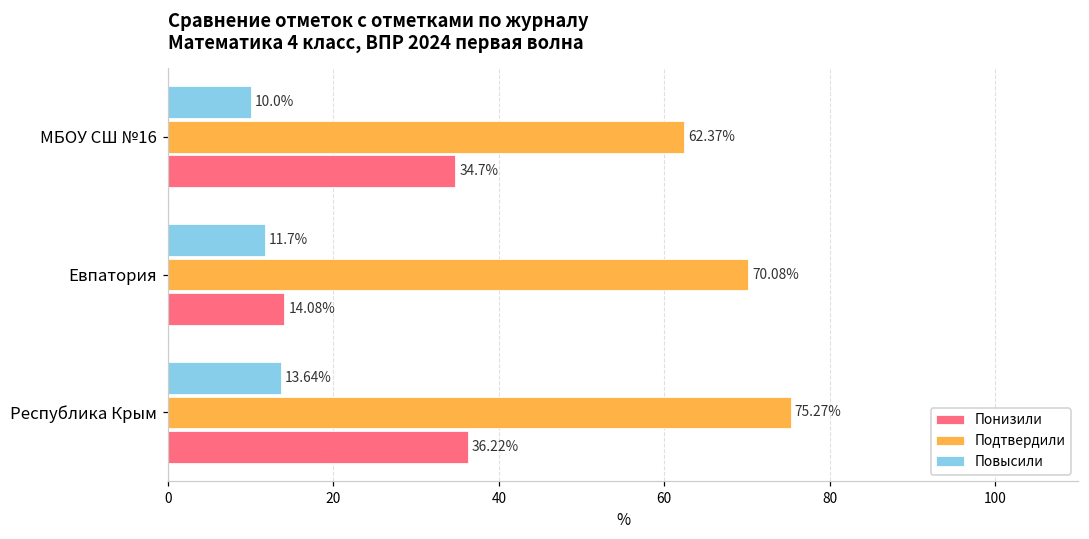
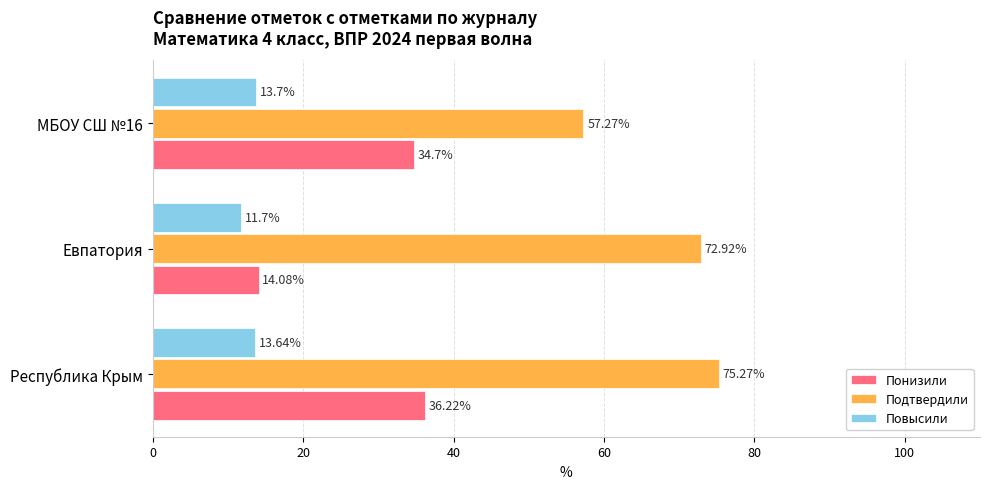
Повысили, МБОУ СШ №16: 10.0% -> 13.7%
Подтвердили, МБОУ СШ №16: 62.37% -> 57.27%
Подтвердили, Евпатория: 70.08% -> 72.92%
